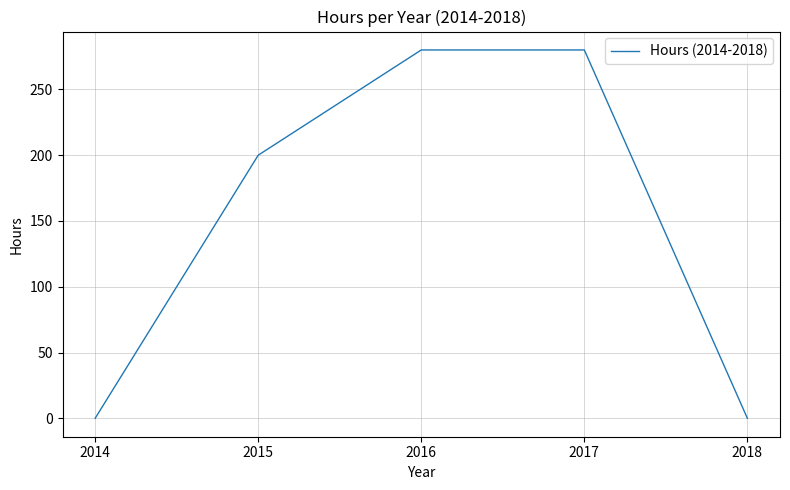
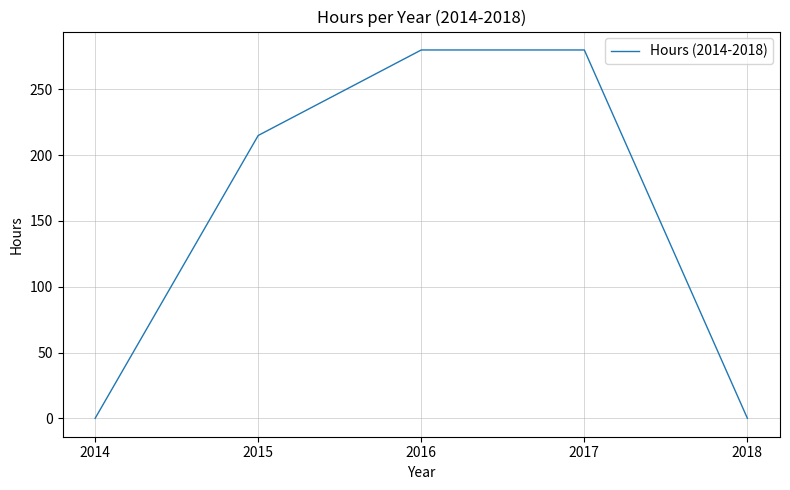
2015: 200 -> 215
